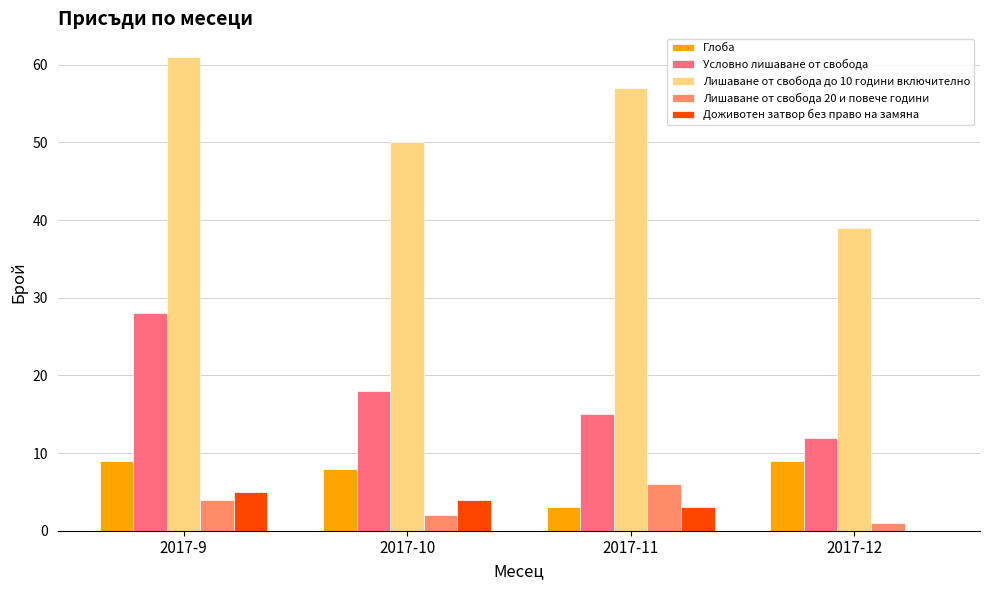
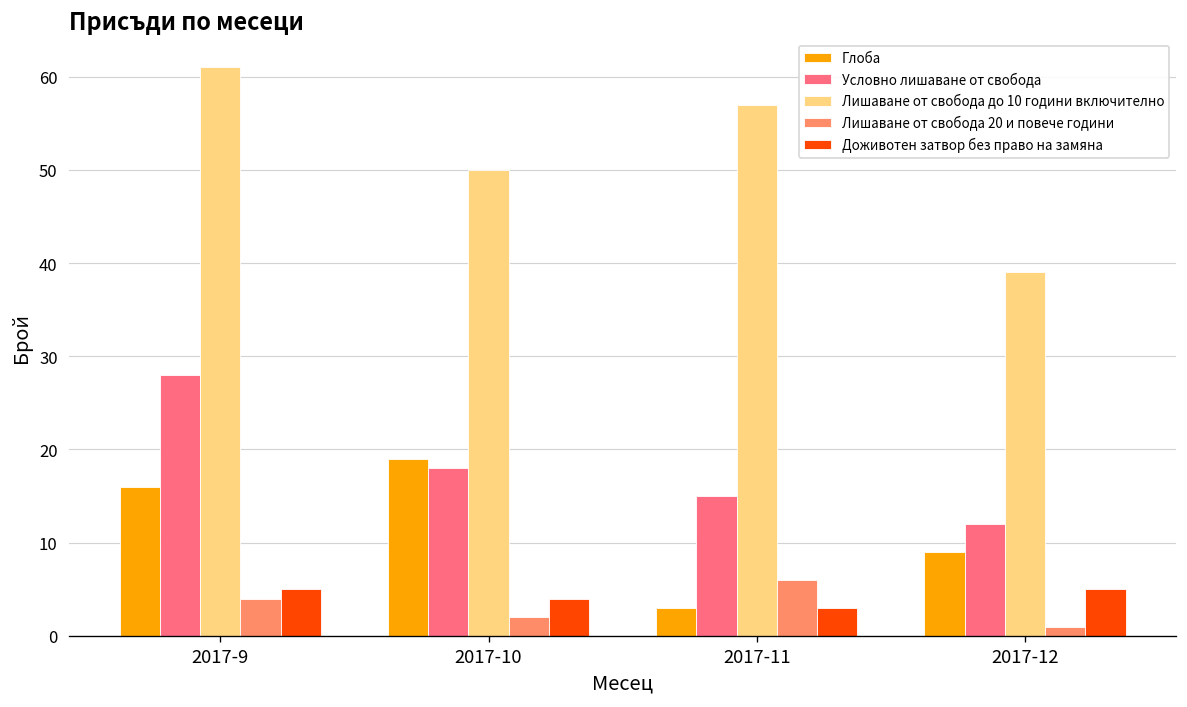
Глоба, 2017-9: 9 -> 16
Глоба, 2017-10: 8 -> 19
Доживотен затвор без право на замяна, 2017-12: 0 -> 5
